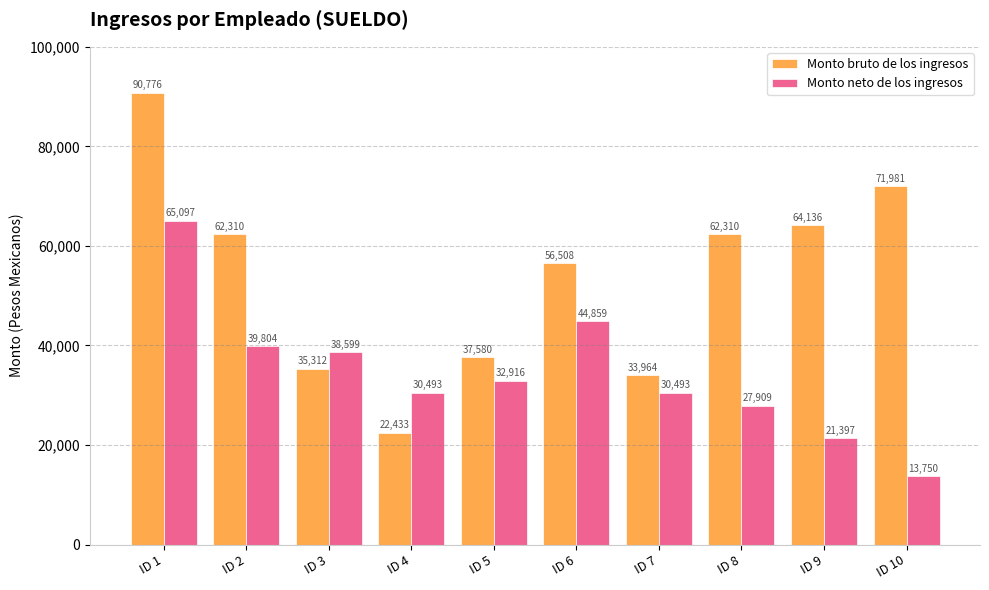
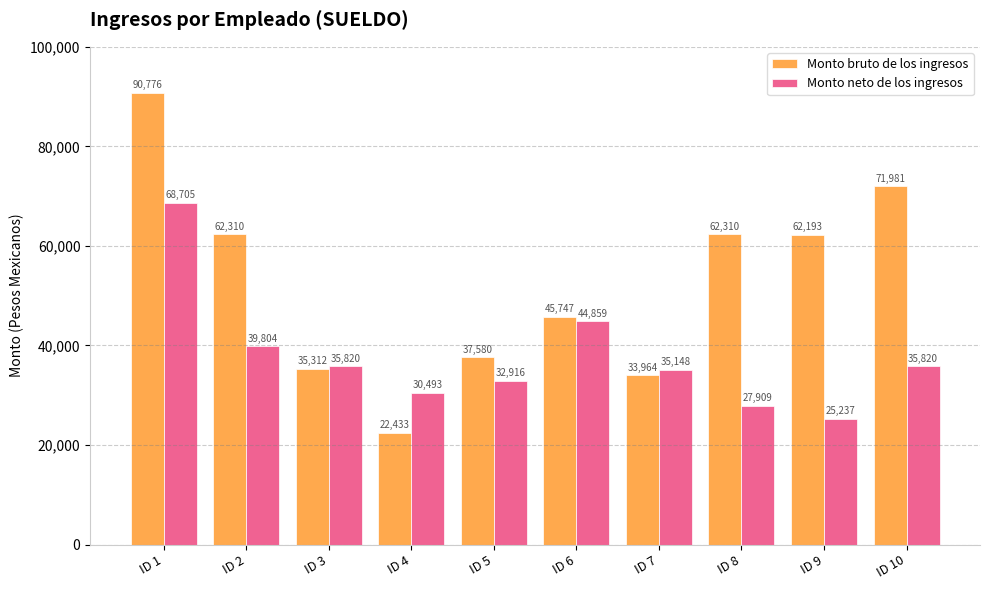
Monto neto de los ingresos, ID 1: 65,097 -> 68,705
Monto neto de los ingresos, ID 3: 38,599 -> 35,820
Monto bruto de los ingresos, ID 6: 56,508 -> 45,747
Monto neto de los ingresos, ID 7: 30,493 -> 35,148
Monto bruto de los ingresos, ID 9: 64,136 -> 62,193
Monto neto de los ingresos, ID 9: 21,397 -> 25,237
Monto neto de los ingresos, ID 10: 13,750 -> 35,820
